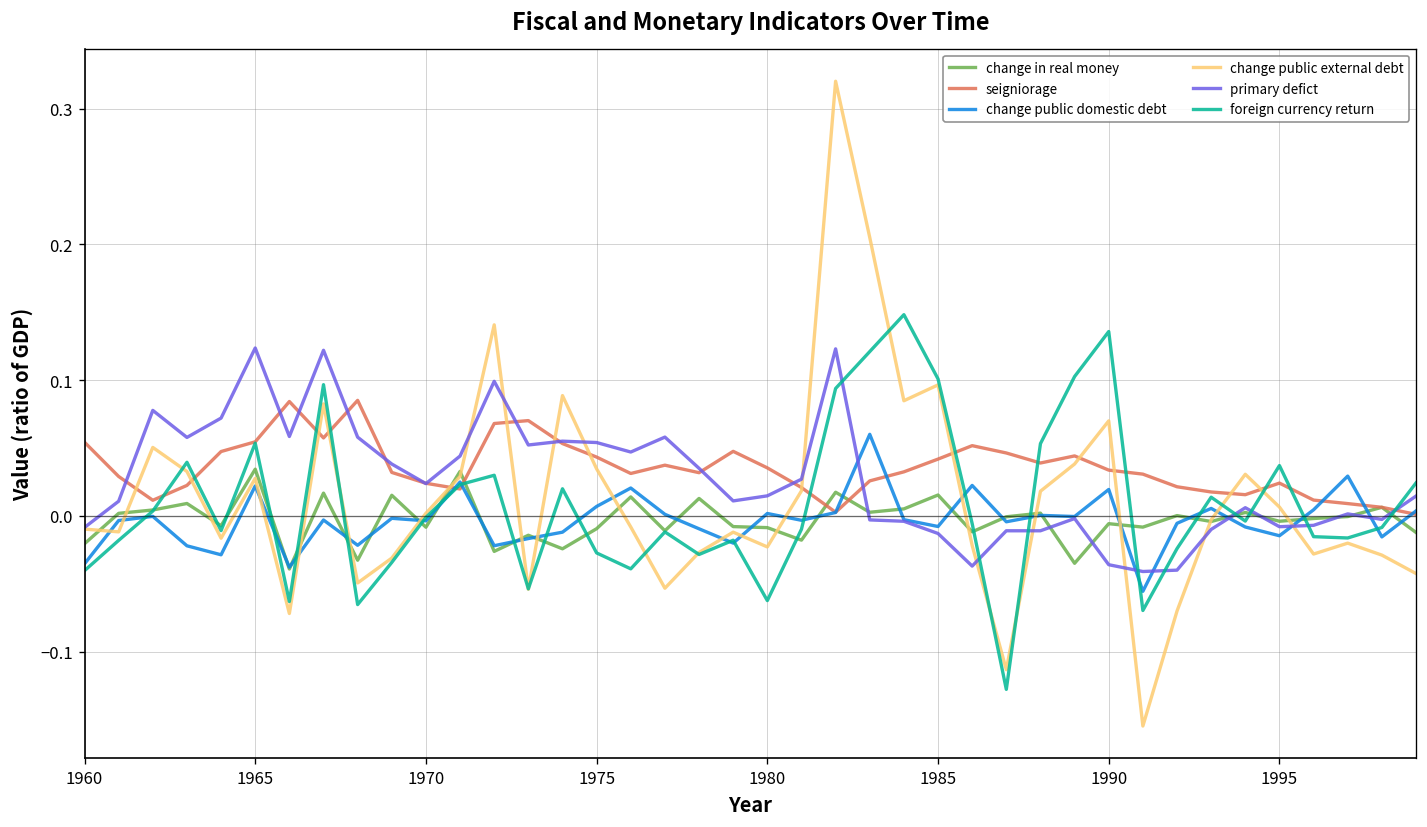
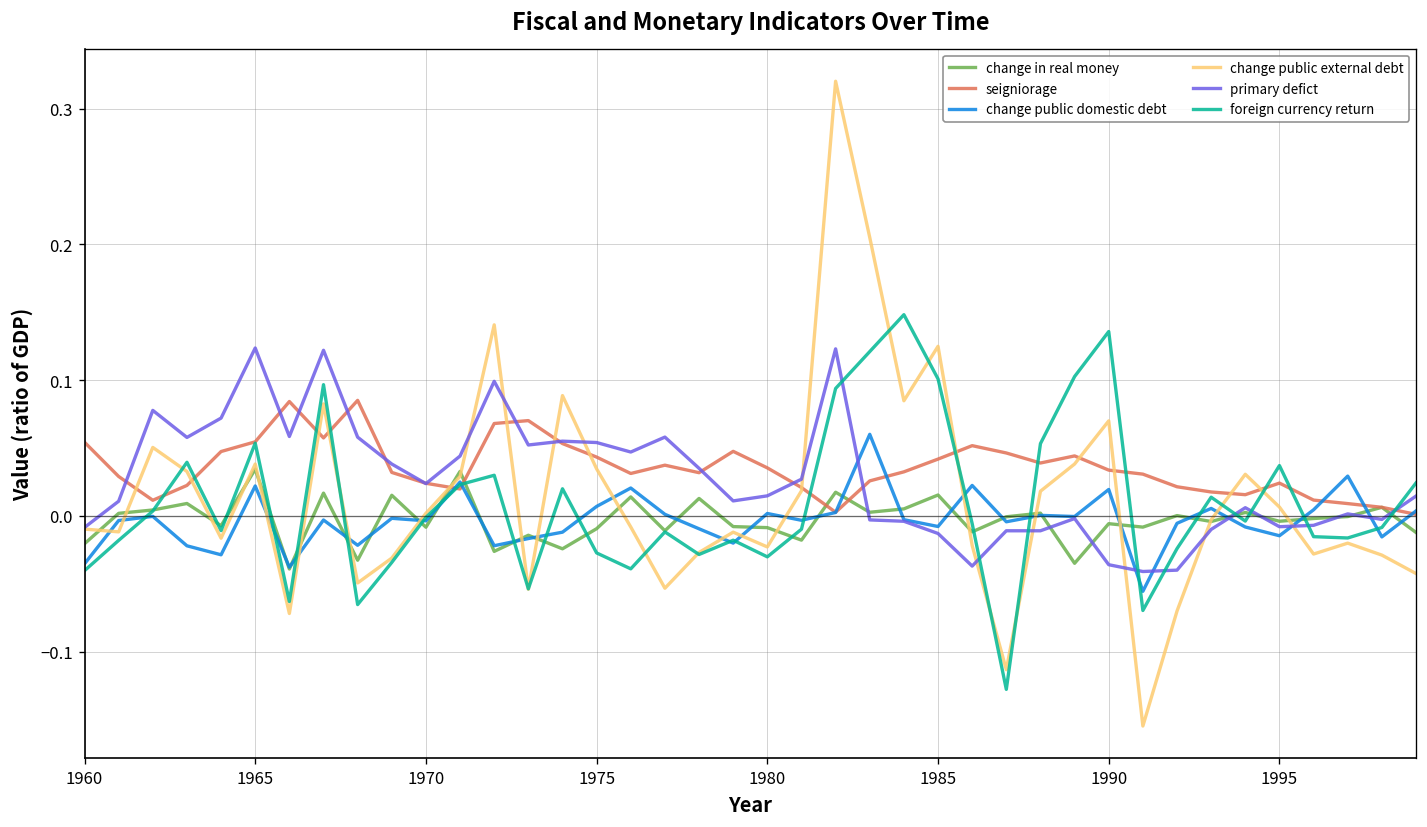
change public external debt, 1965: 0.028 -> 0.038
foreign currency return, 1980: -0.062 -> -0.030
change public external debt, 1985: 0.096 -> 0.125
